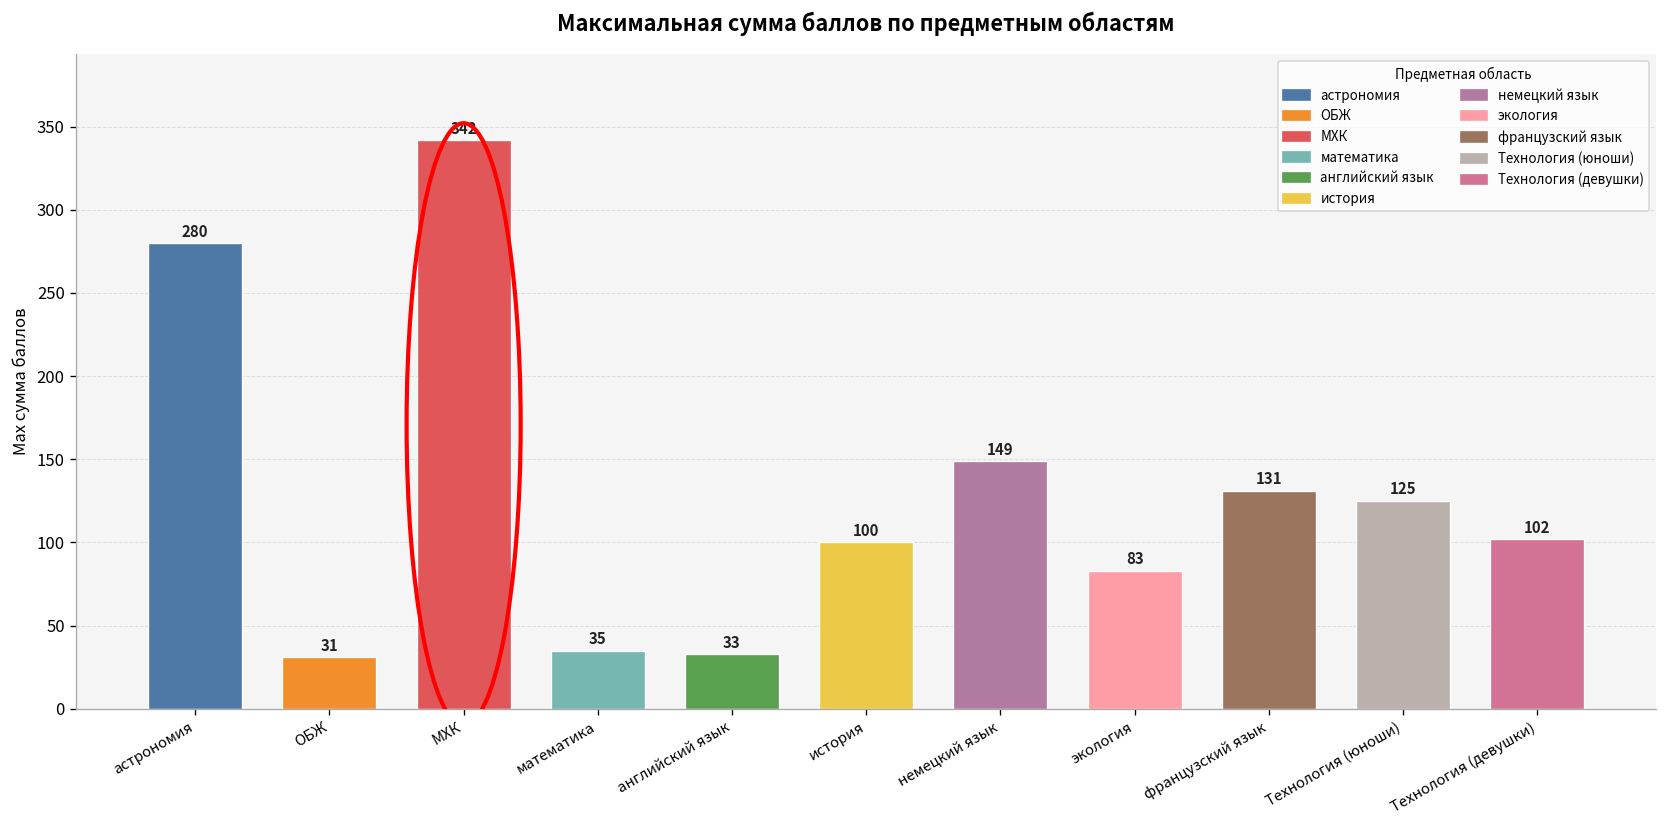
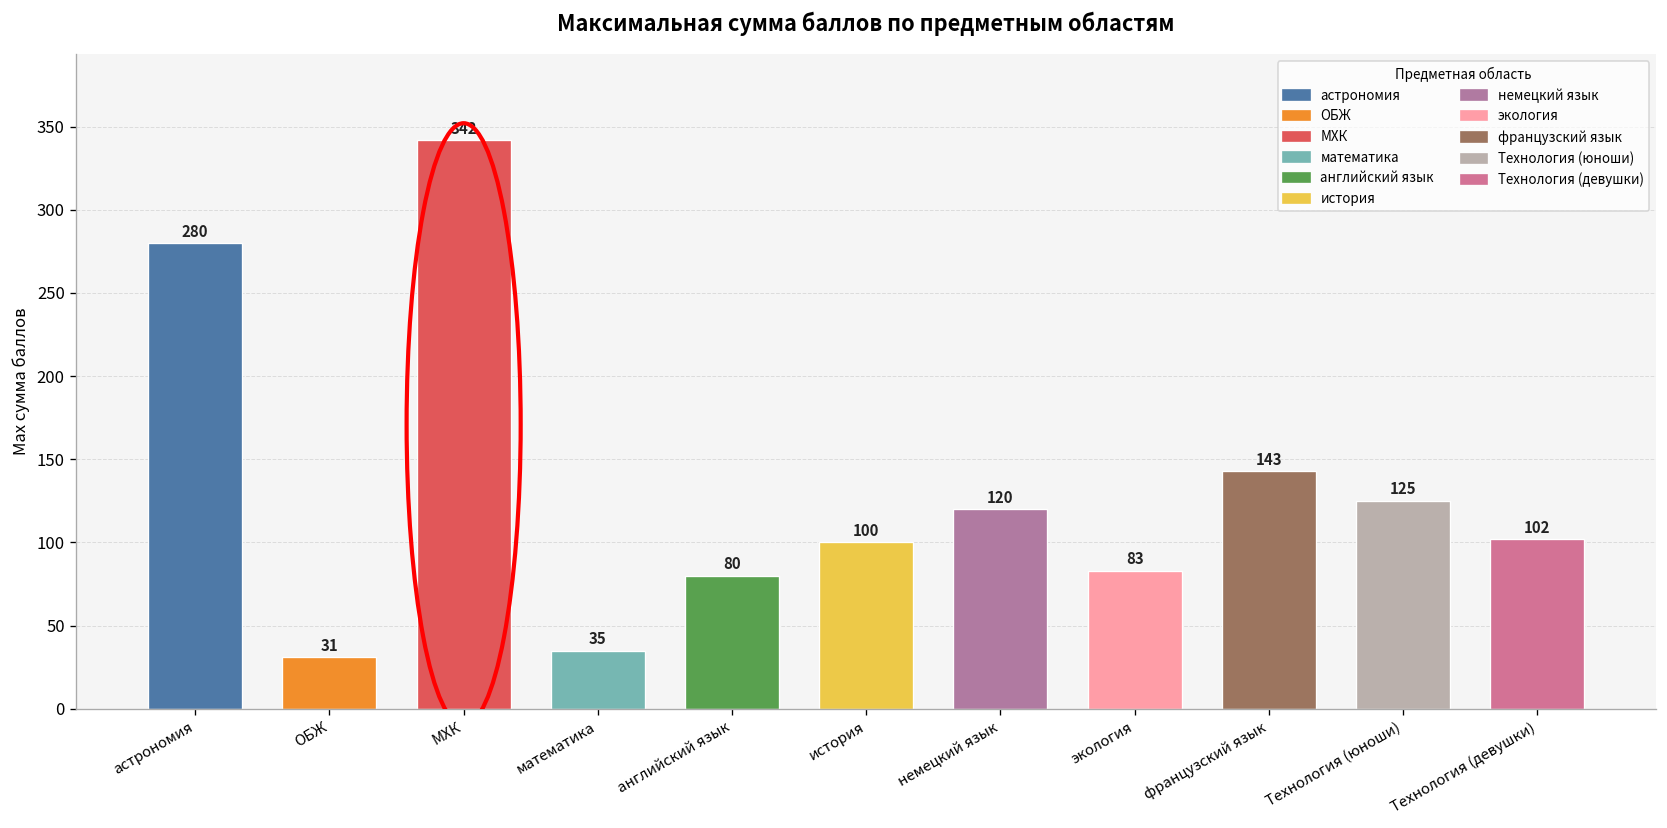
английский язык: 33 -> 80
немецкий язык: 149 -> 120
французский язык: 131 -> 143
